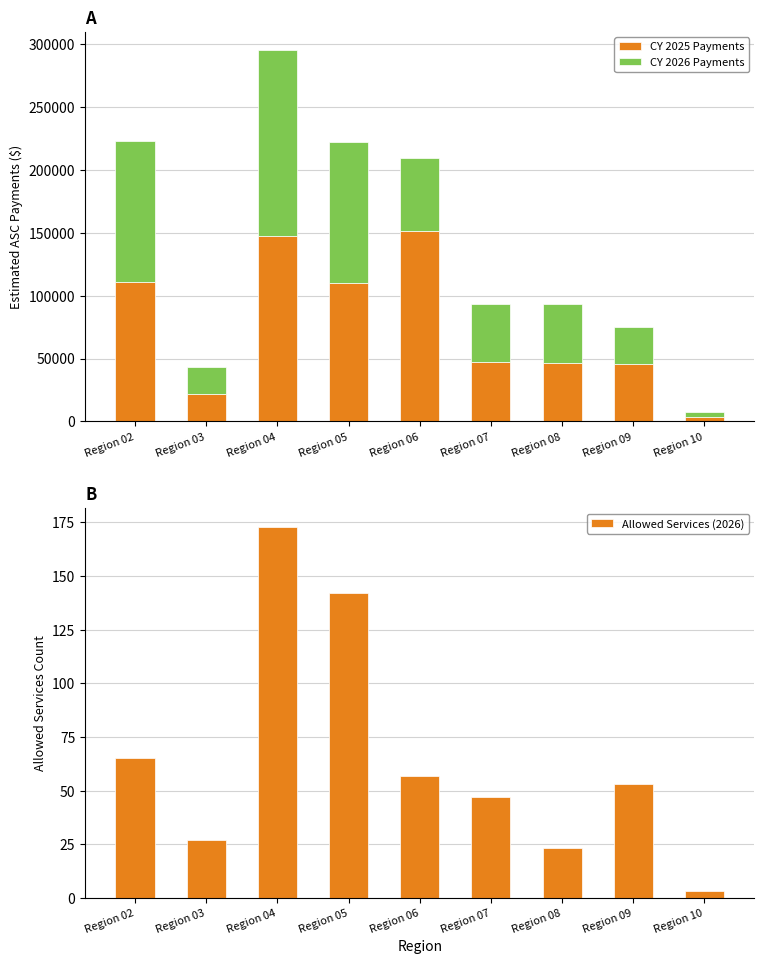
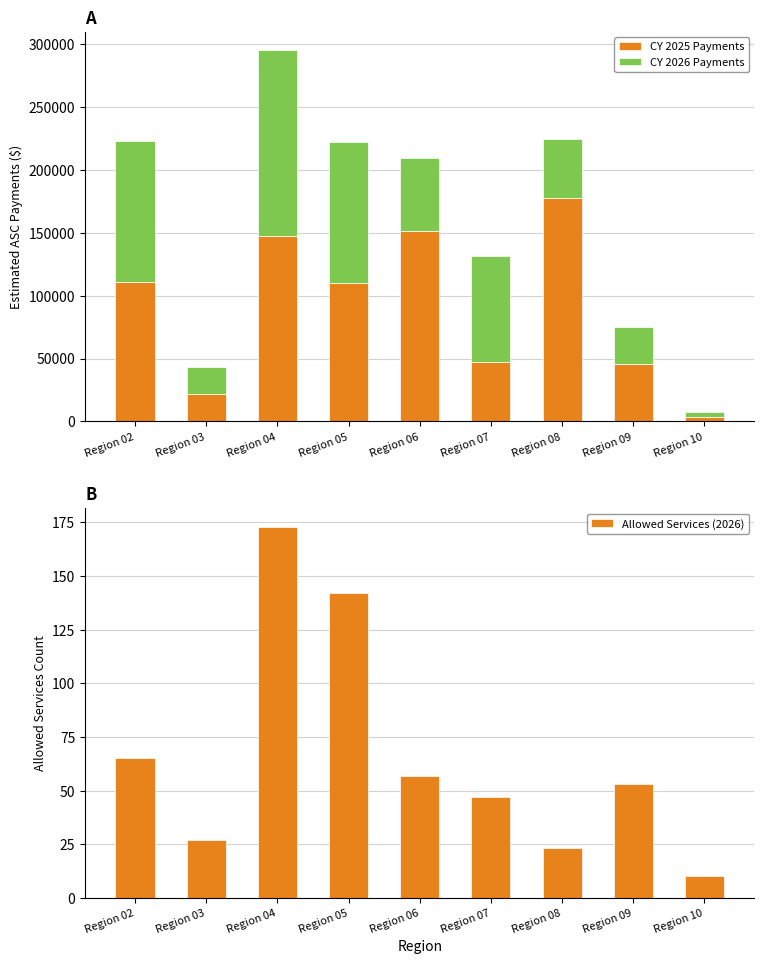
A, CY 2026 Payments, Region 07: 46000 -> 84000
A, CY 2025 Payments, Region 08: 47000 -> 178000
B, Region 10: 3 -> 10
